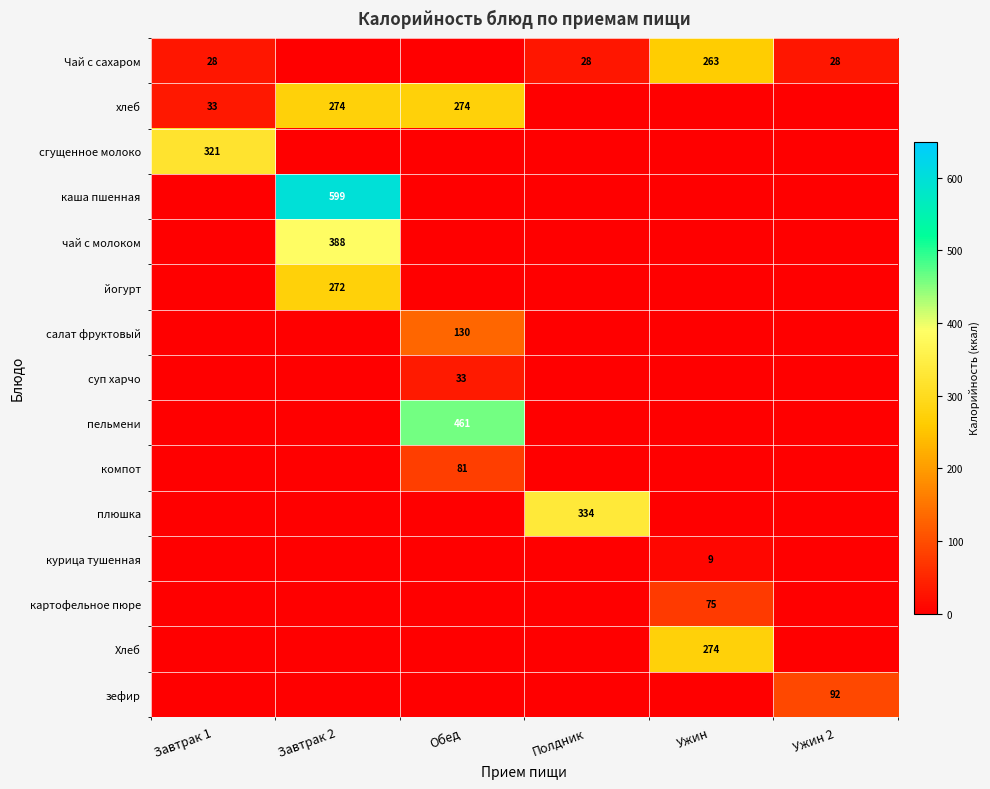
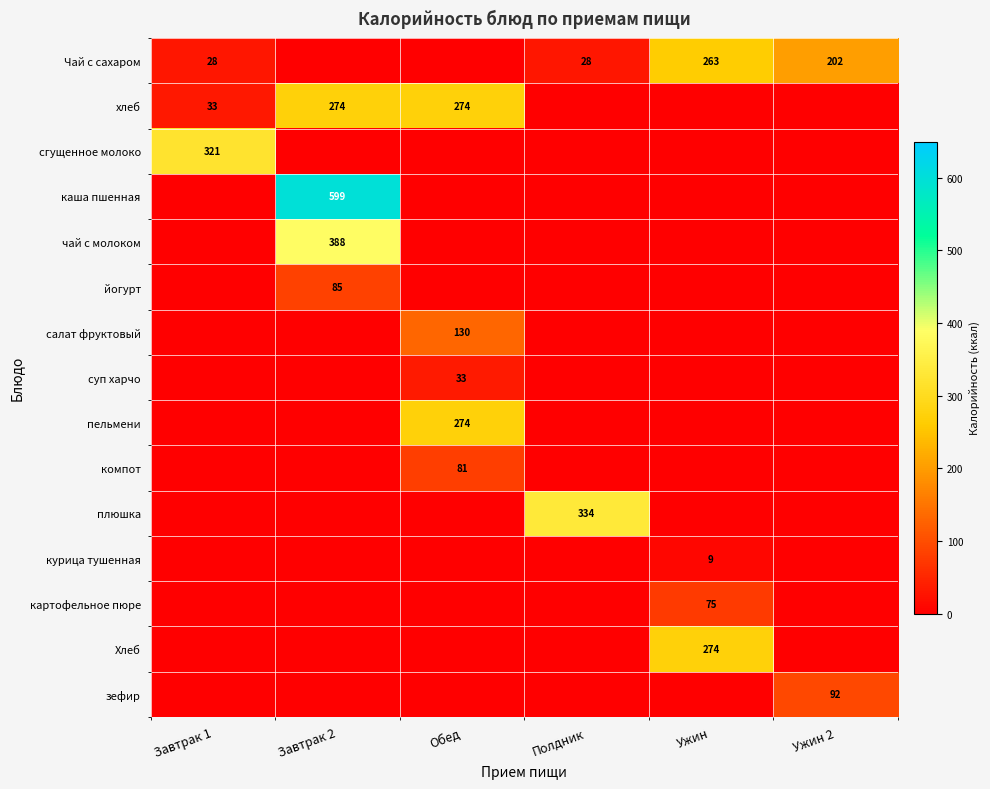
Чай с сахаром, Ужин 2: 28 -> 202
йогурт, Завтрак 2: 272 -> 85
пельмени, Обед: 461 -> 274
